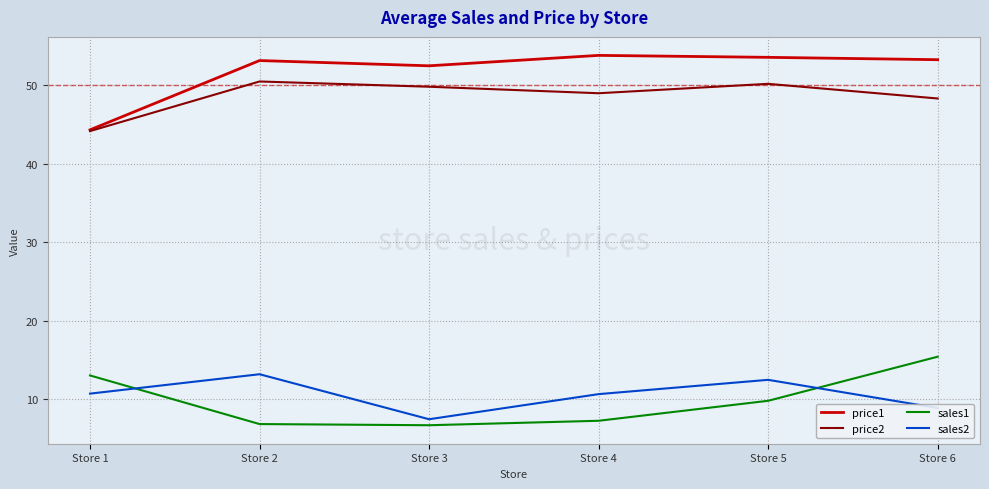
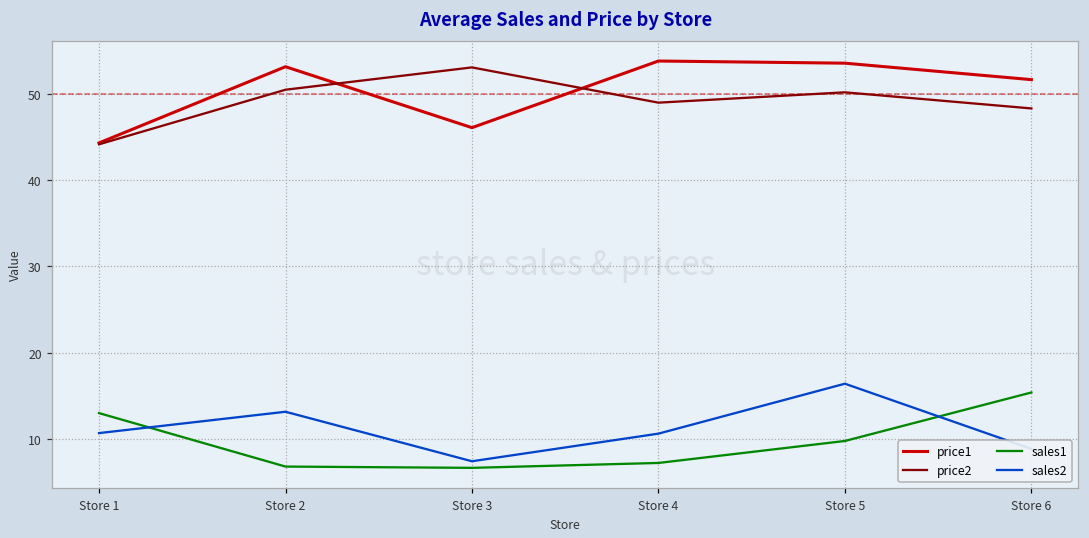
price1, Store 3: 53 -> 46
price2, Store 3: 50 -> 53
sales2, Store 5: 12 -> 16
price1, Store 6: 53 -> 52
